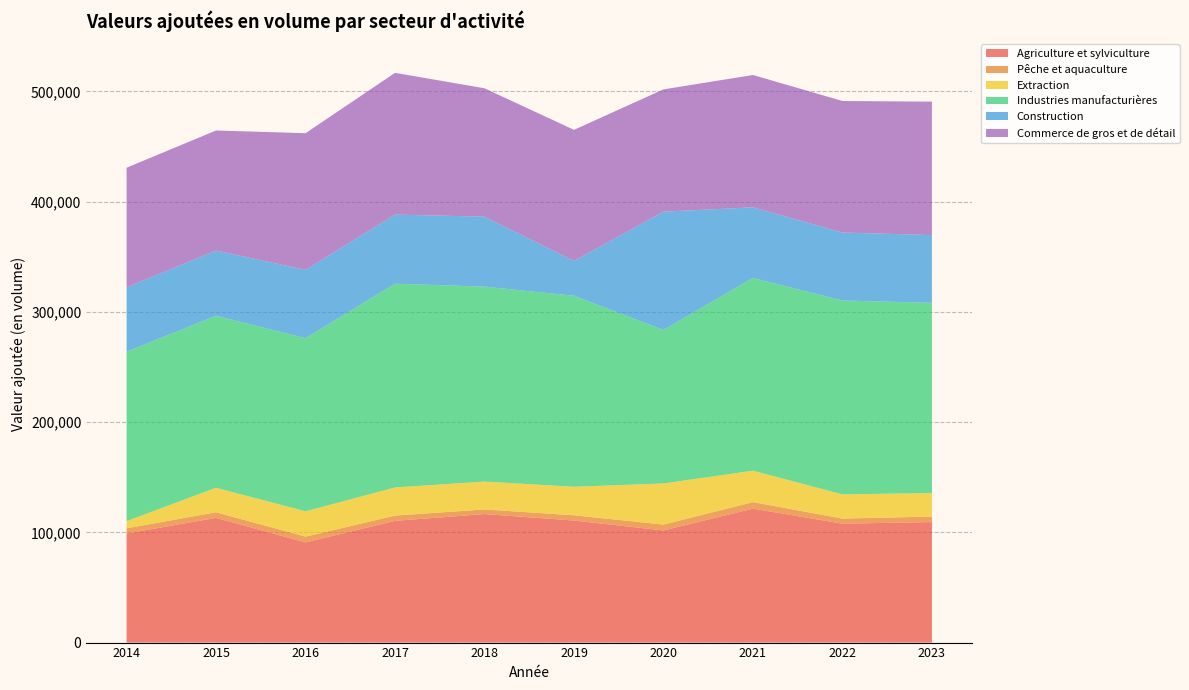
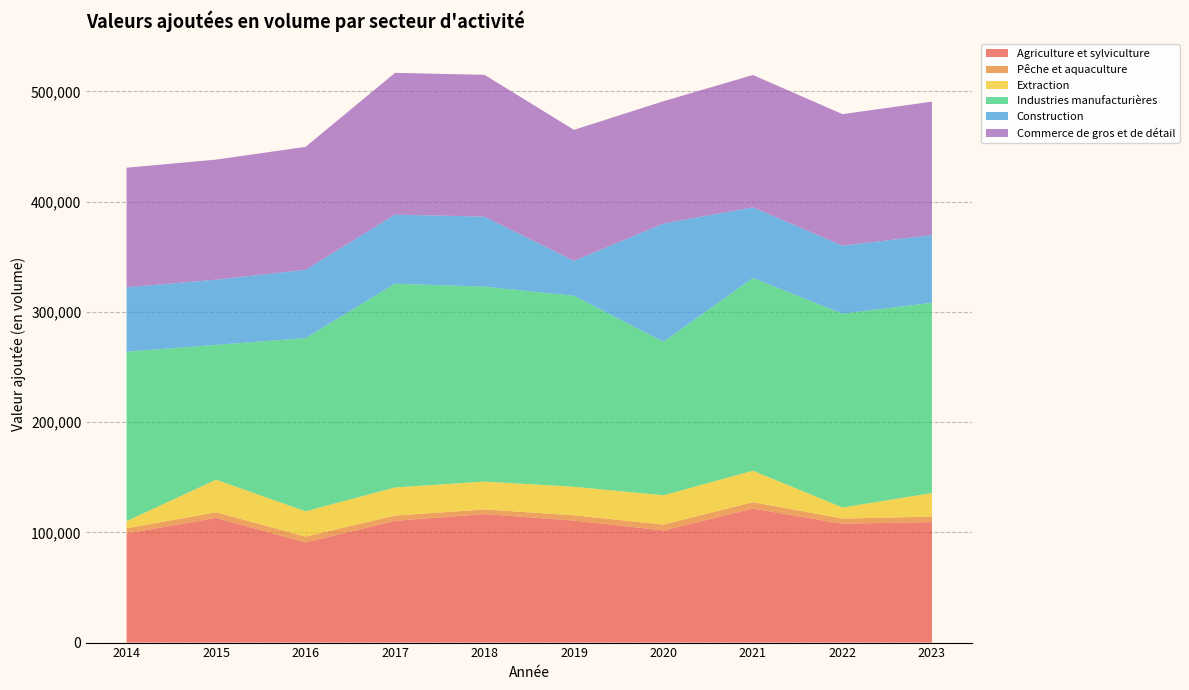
Extraction, 2015: 22,000 -> 30,000
Industries manufacturières, 2015: 156,000 -> 122,000
Commerce de gros et de détail, 2016: 124,000 -> 112,000
Commerce de gros et de détail, 2018: 116,000 -> 129,000
Extraction, 2020: 37,000 -> 27,000
Extraction, 2022: 22,000 -> 10,000
